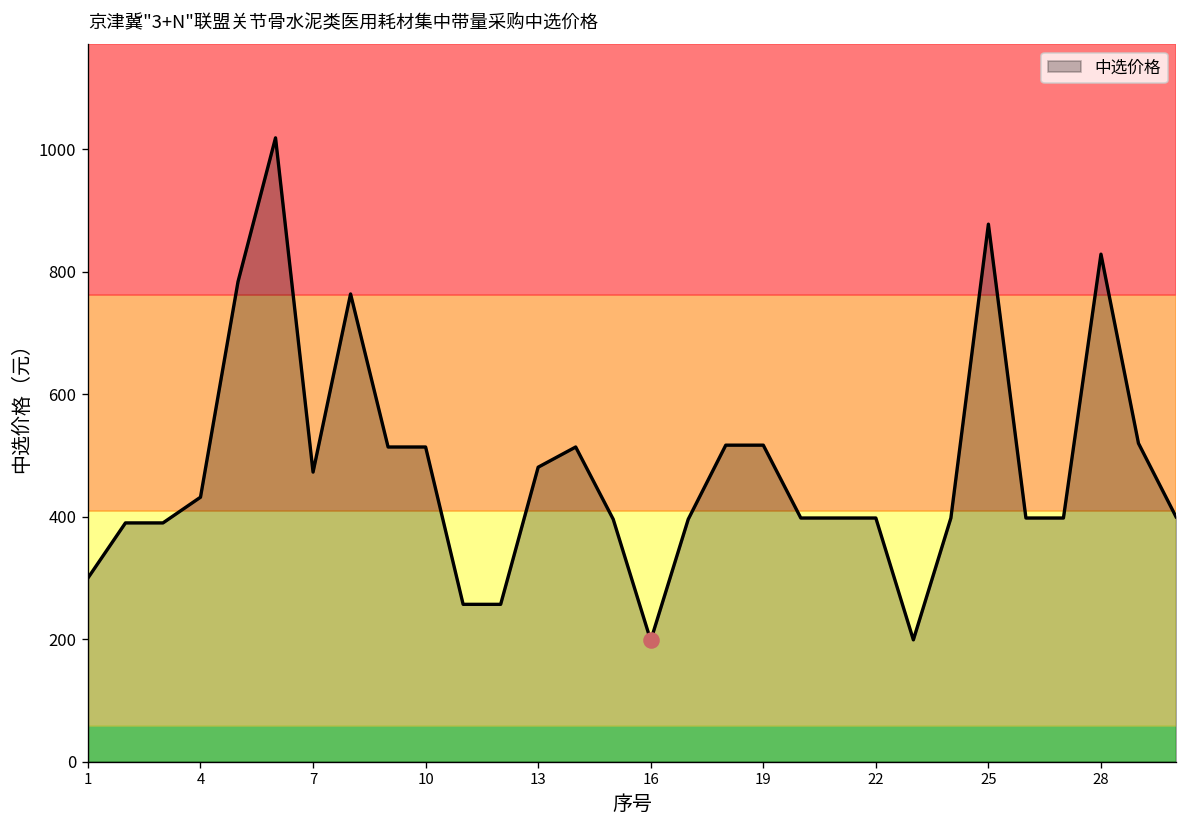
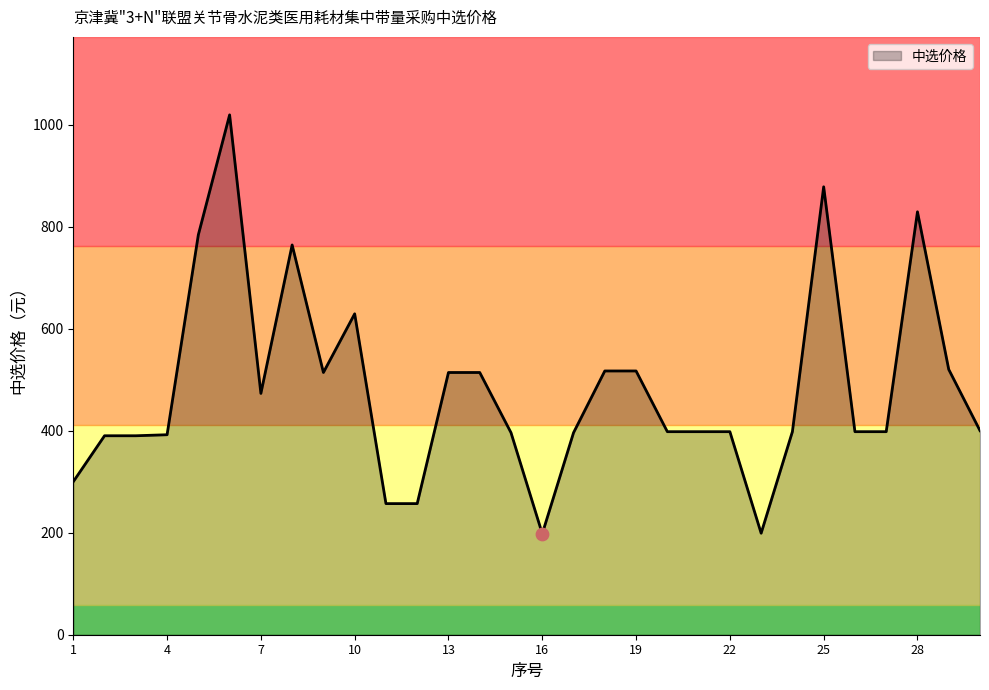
中选价格, 4: 430 -> 390
中选价格, 10: 510 -> 630
中选价格, 13: 480 -> 510
